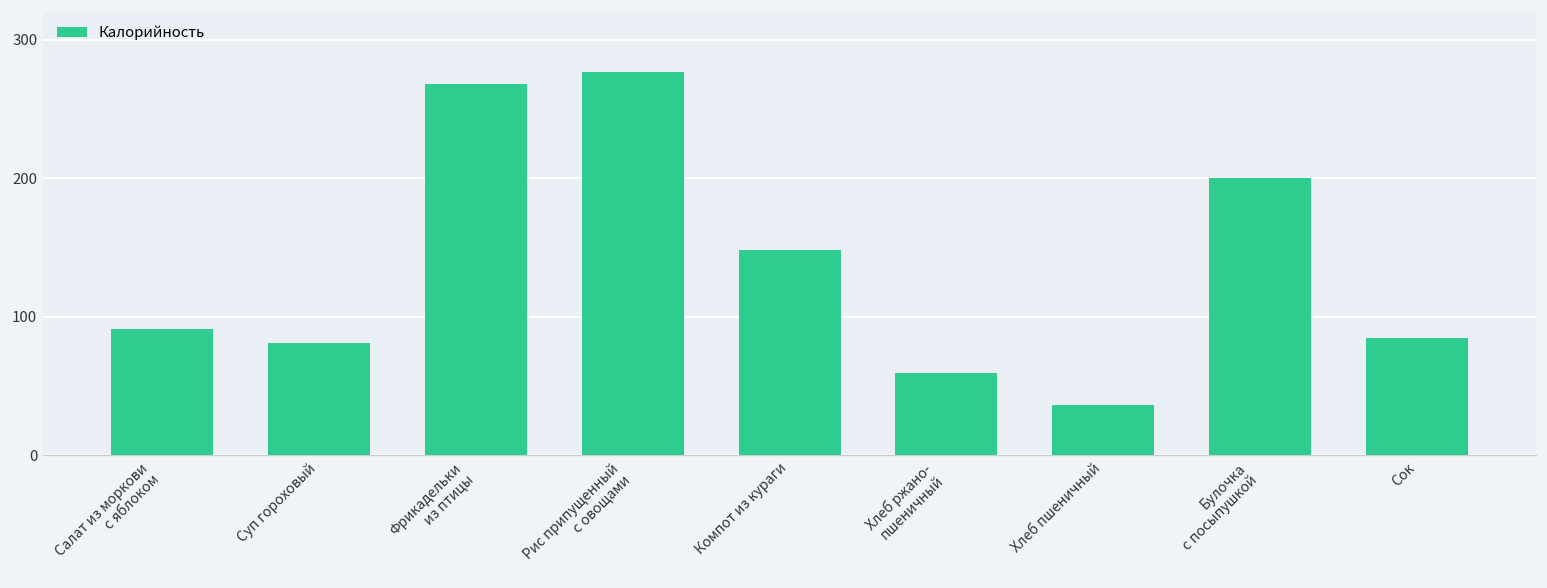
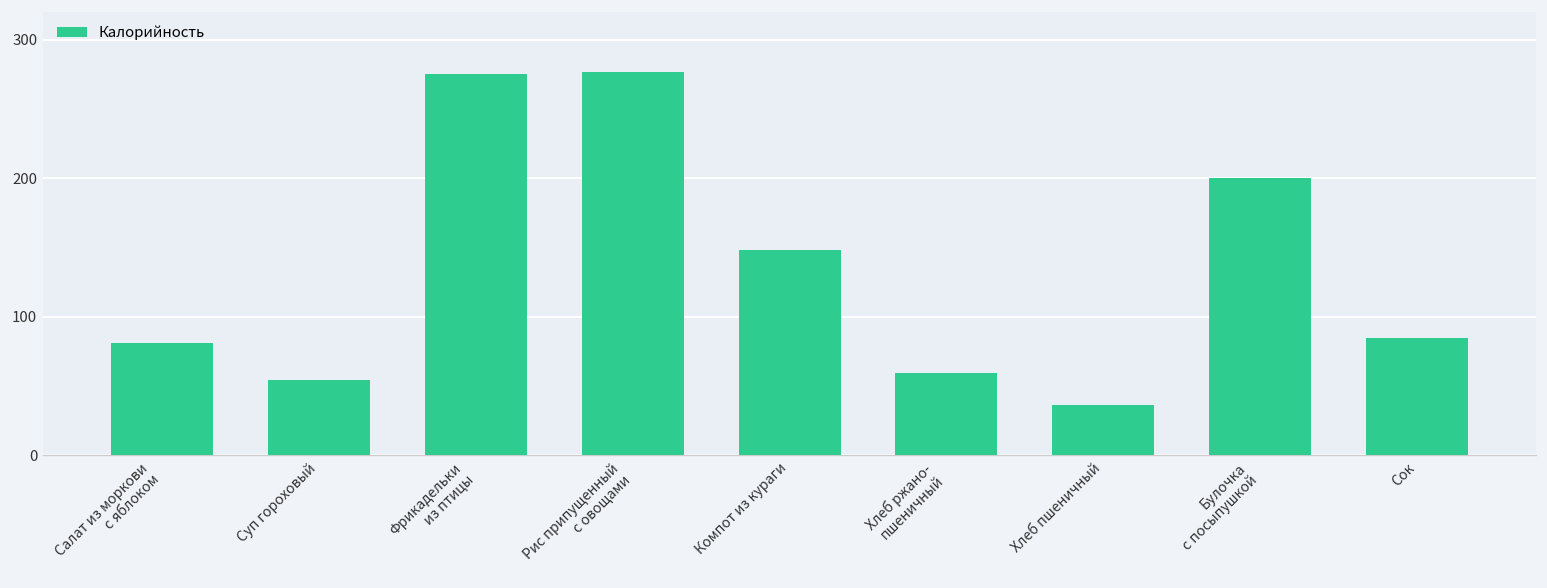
Салат из моркови с яблоком: 91 -> 81
Суп гороховый: 81 -> 55
Фрикадельки из птицы: 268 -> 275
